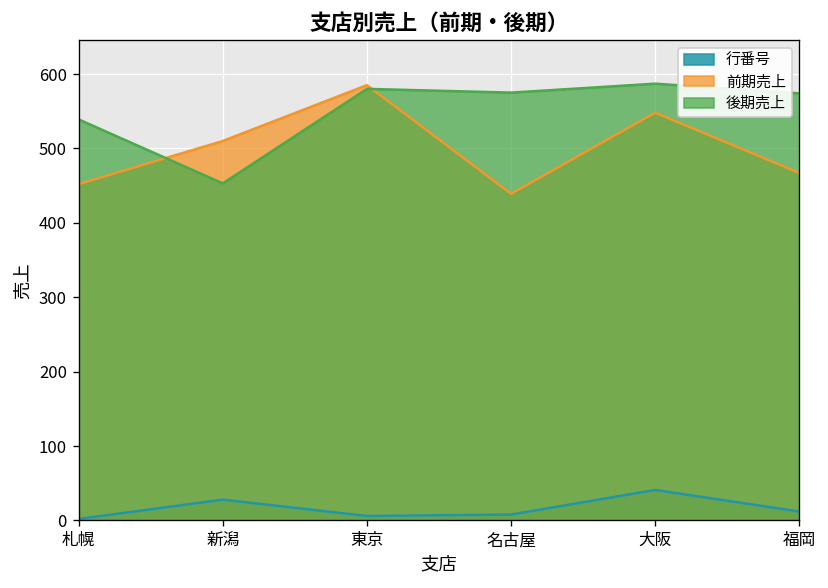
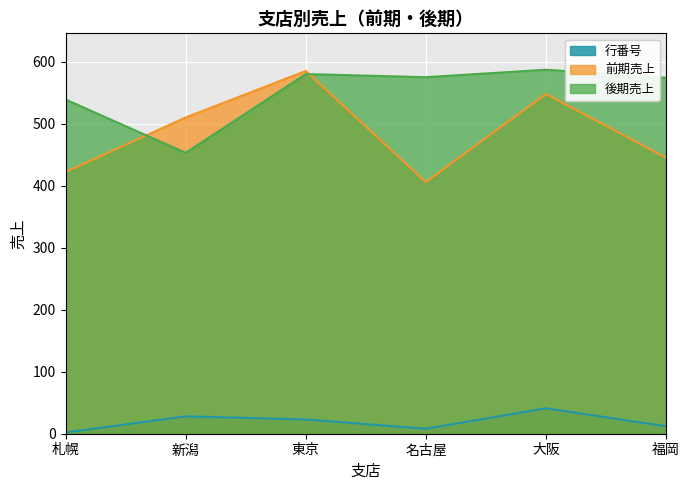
前期売上, 札幌: 450 -> 420
行番号, 東京: 10 -> 20
前期売上, 名古屋: 440 -> 410
前期売上, 福岡: 470 -> 450
